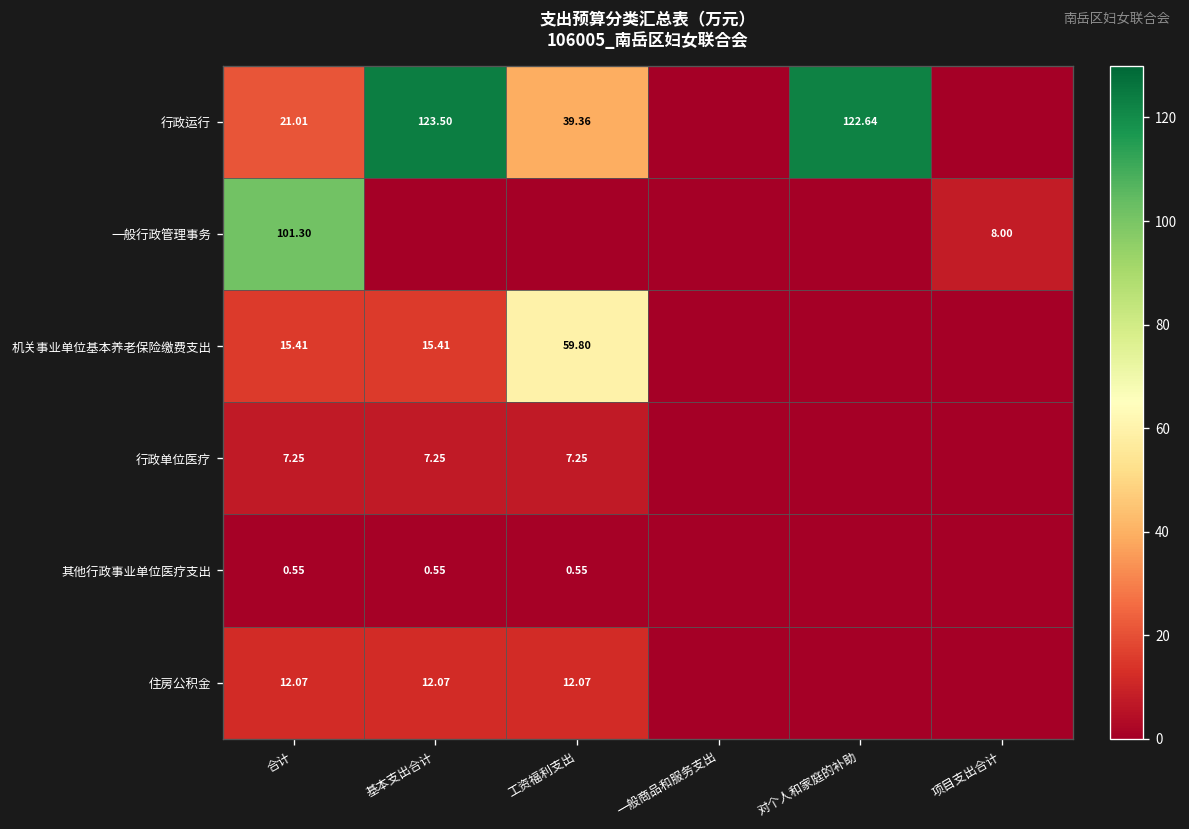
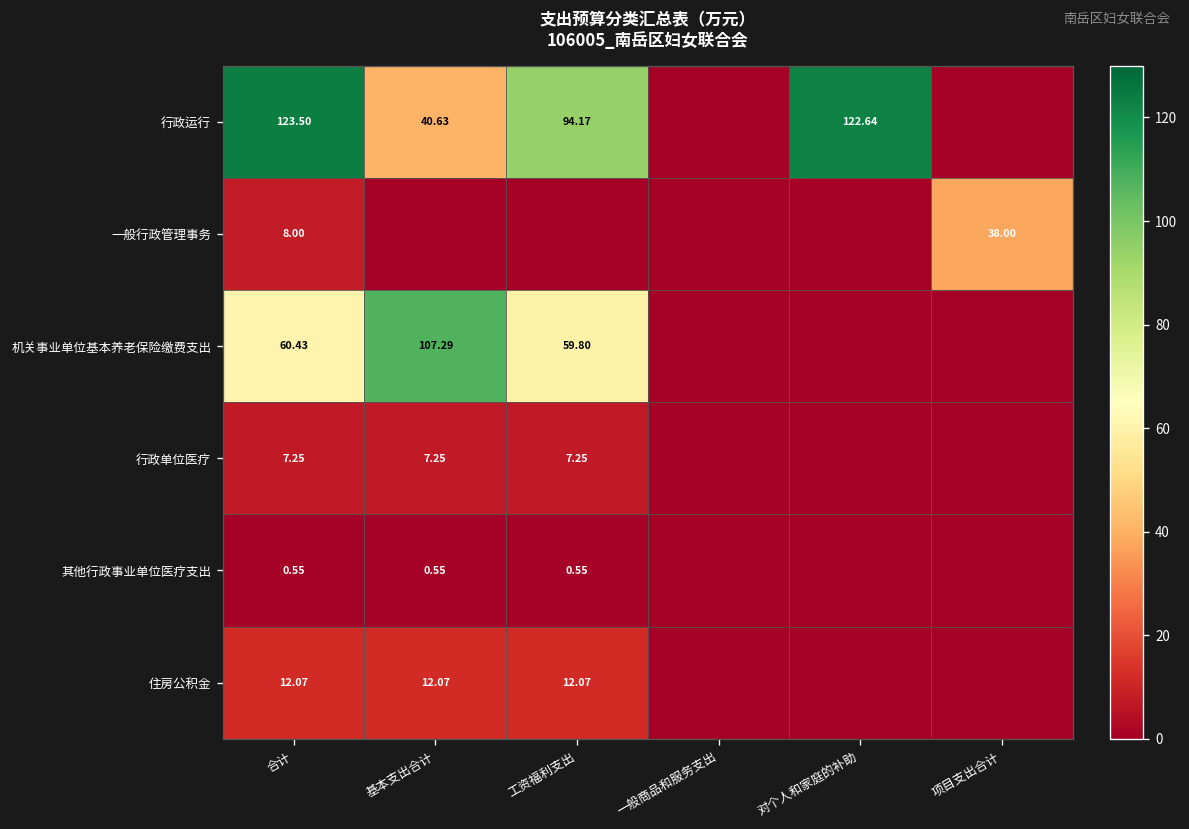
行政运行, 合计: 21.01 -> 123.50
行政运行, 基本支出合计: 123.50 -> 40.63
行政运行, 工资福利支出: 39.36 -> 94.17
一般行政管理事务, 合计: 101.30 -> 8.00
一般行政管理事务, 项目支出合计: 8.00 -> 38.00
机关事业单位基本养老保险缴费支出, 合计: 15.41 -> 60.43
机关事业单位基本养老保险缴费支出, 基本支出合计: 15.41 -> 107.29
